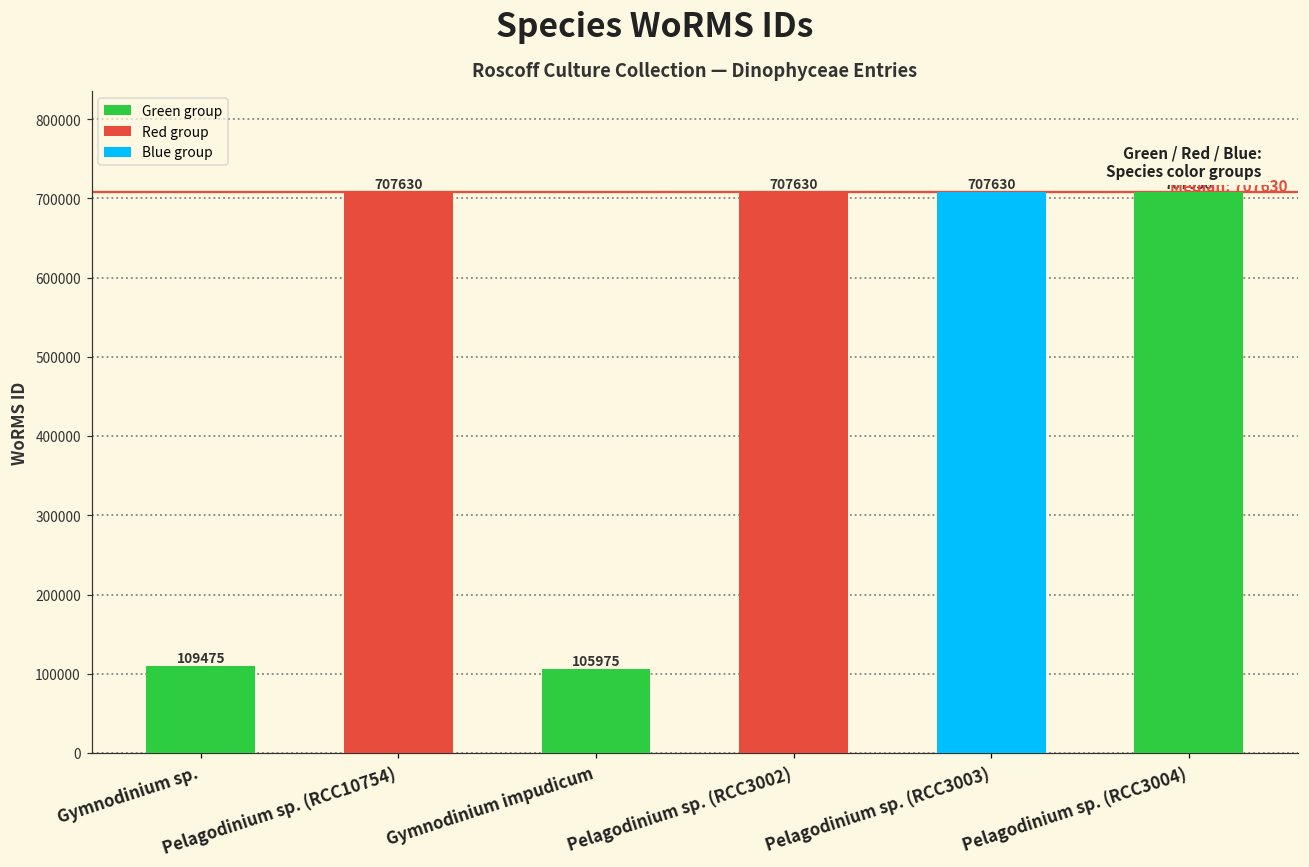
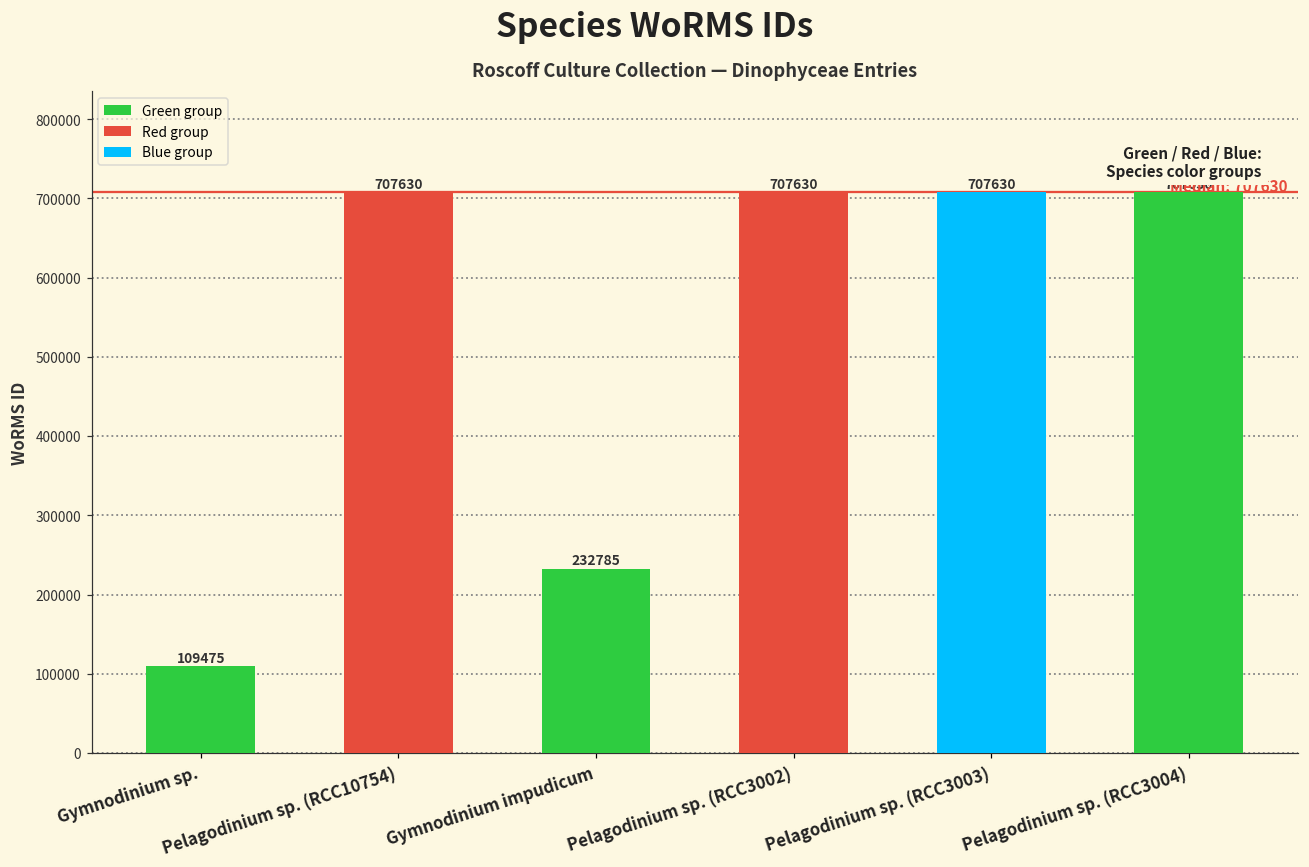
Gymnodinium impudicum: 105975 -> 232785
